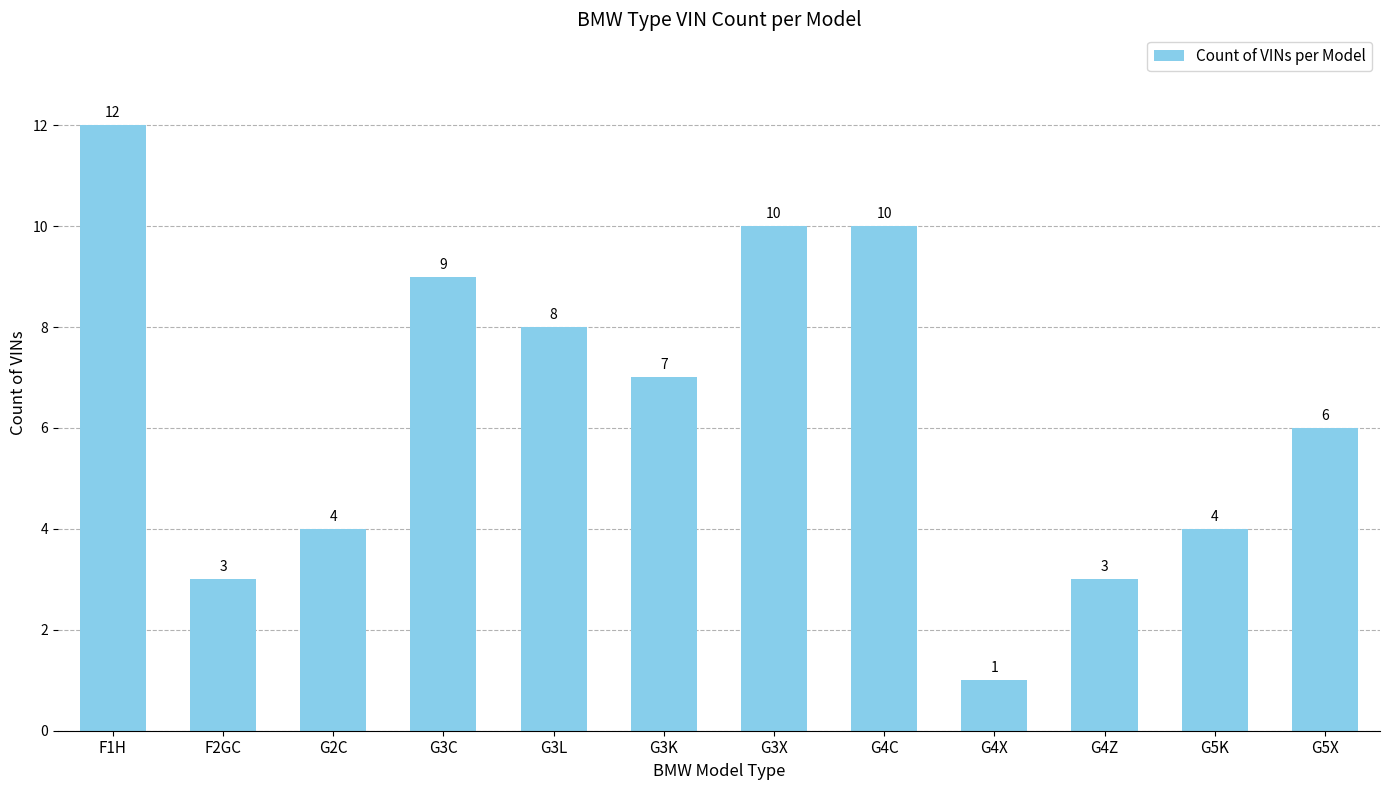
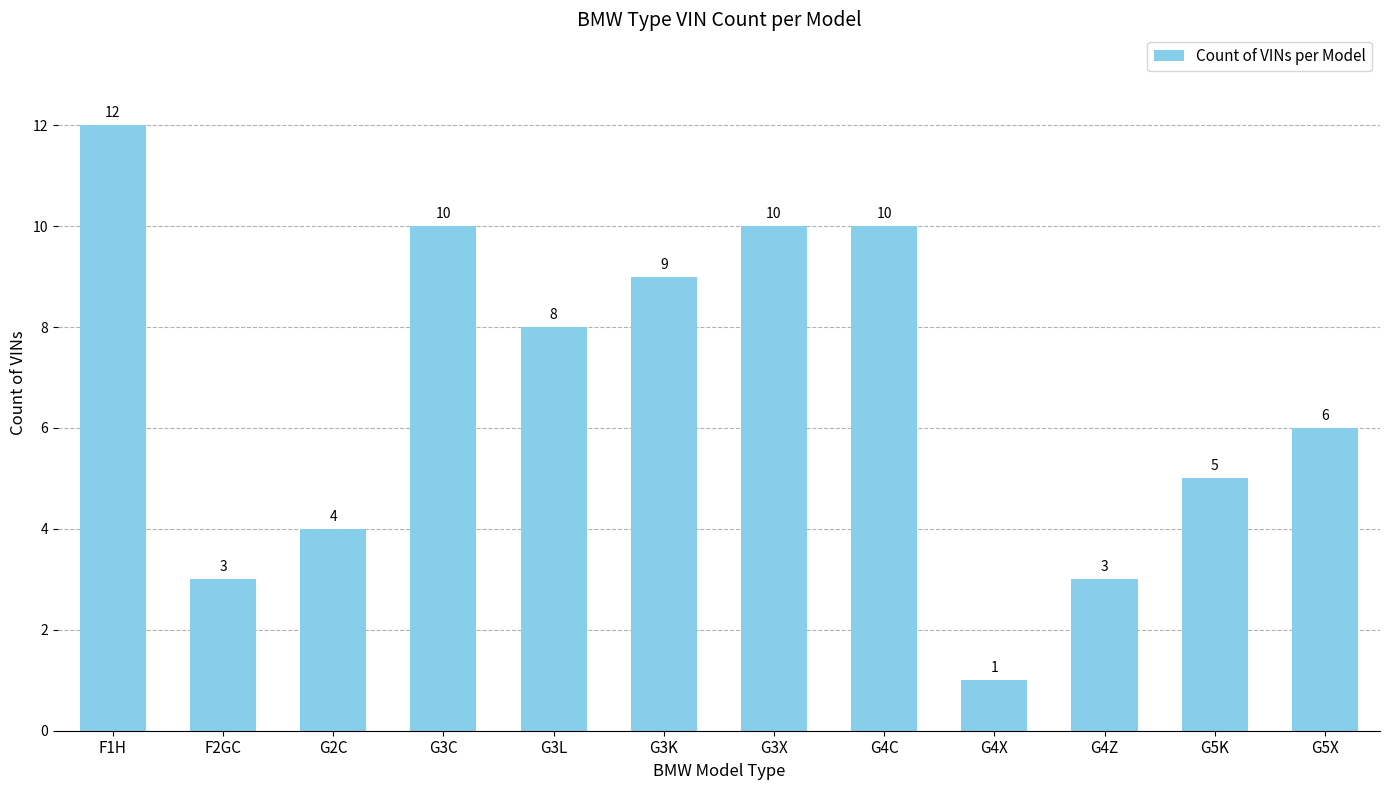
G3C: 9 -> 10
G3K: 7 -> 9
G5K: 4 -> 5
